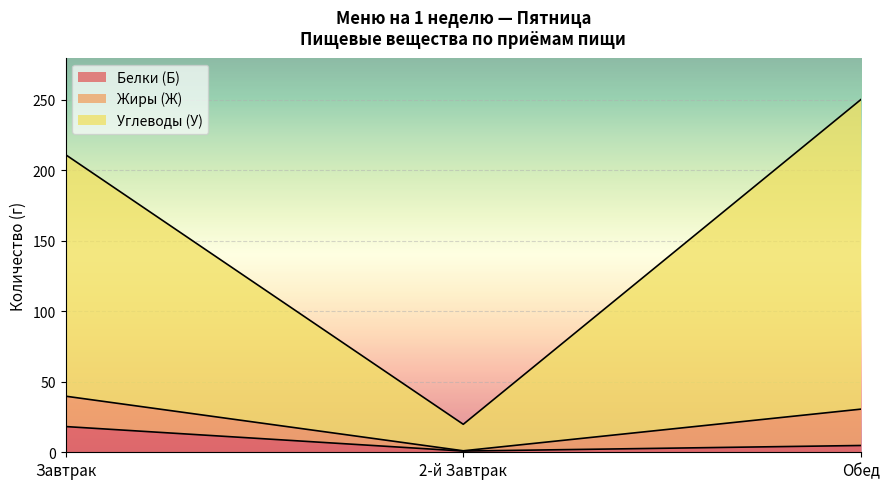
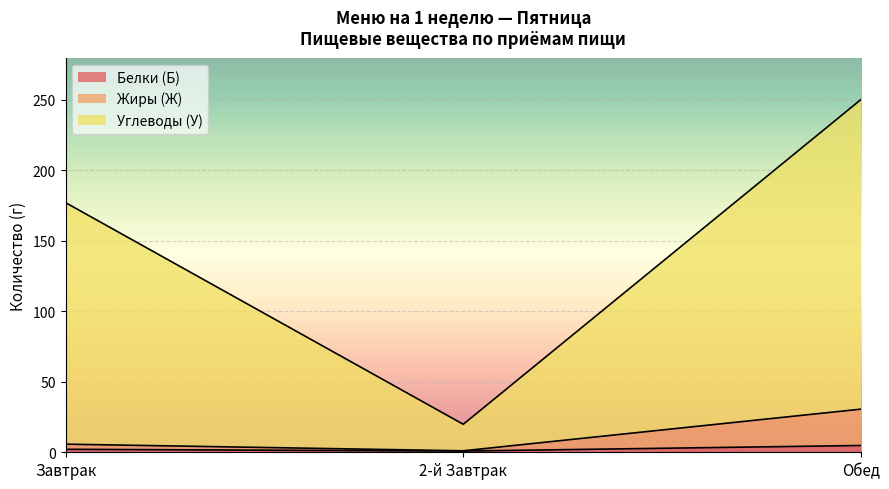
Белки (Б), Завтрак: 18 -> 2
Жиры (Ж), Завтрак: 22 -> 4
